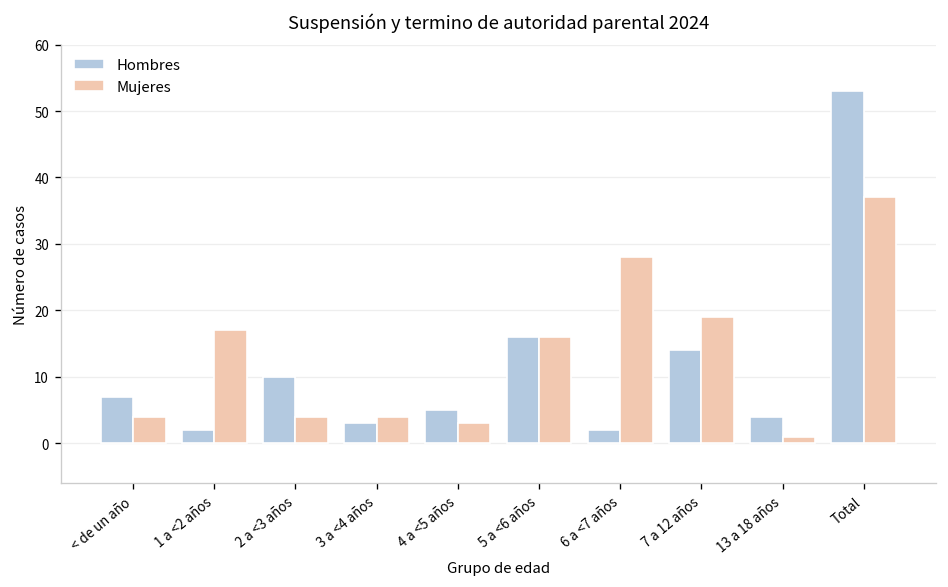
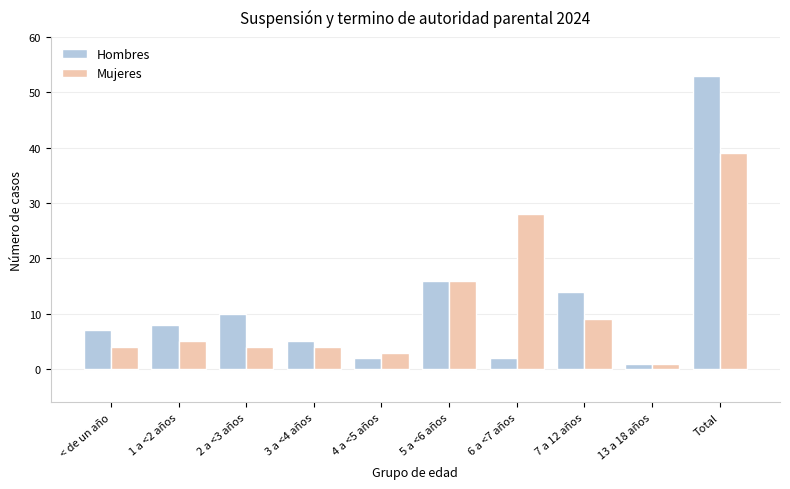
Hombres, 1 a <2 años: 2 -> 8
Mujeres, 1 a <2 años: 17 -> 5
Hombres, 3 a <4 años: 3 -> 5
Hombres, 4 a <5 años: 5 -> 2
Mujeres, 7 a 12 años: 19 -> 9
Hombres, 13 a 18 años: 4 -> 1
Mujeres, Total: 37 -> 39
